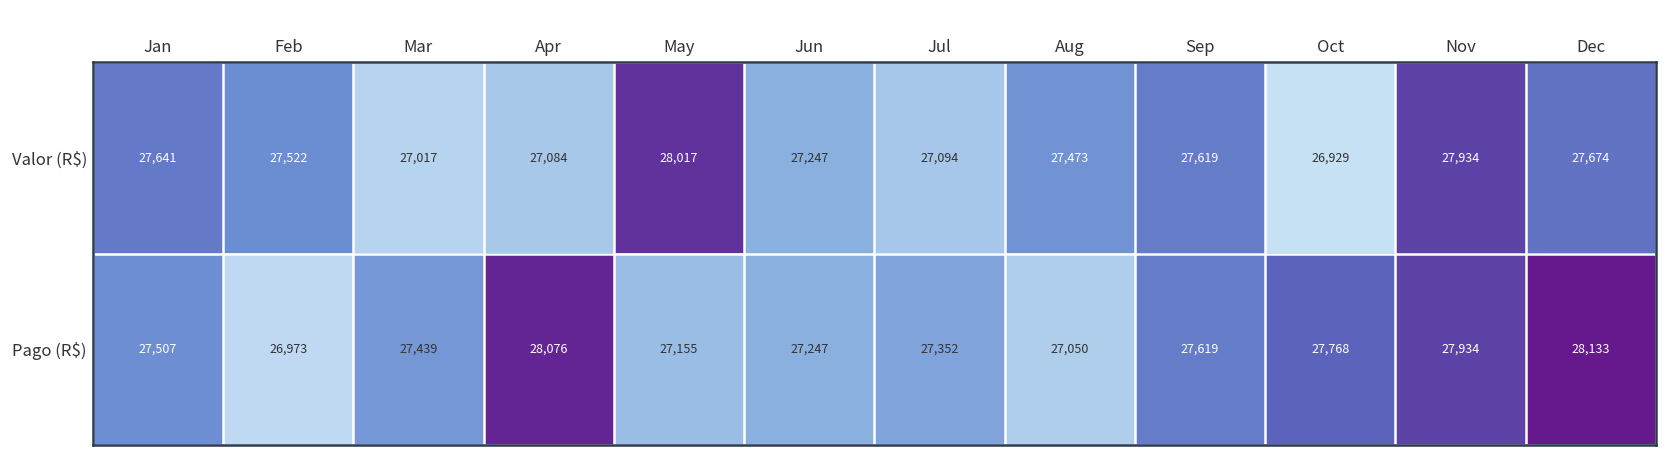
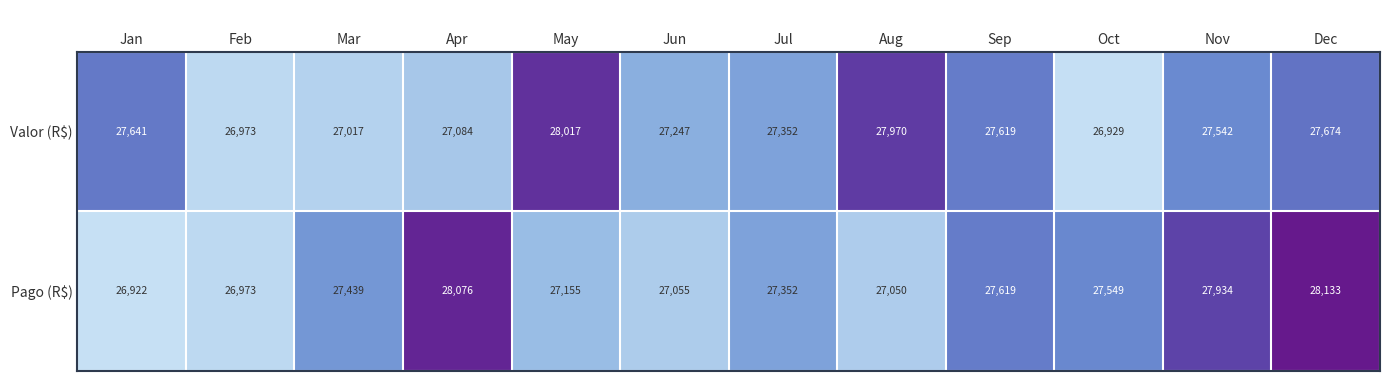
Valor (R$), Feb: 27,522 -> 26,973
Valor (R$), Jul: 27,094 -> 27,352
Valor (R$), Aug: 27,473 -> 27,970
Valor (R$), Nov: 27,934 -> 27,542
Pago (R$), Jan: 27,507 -> 26,922
Pago (R$), Jun: 27,247 -> 27,055
Pago (R$), Oct: 27,768 -> 27,549
